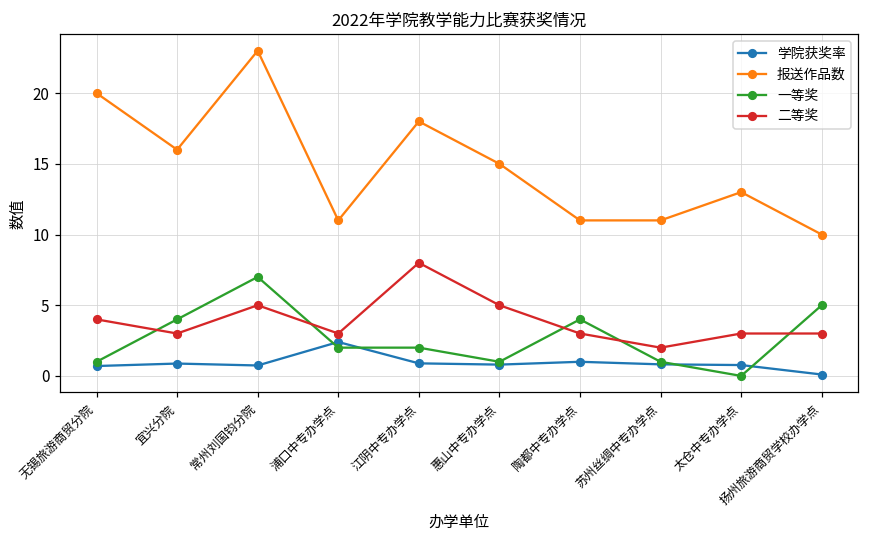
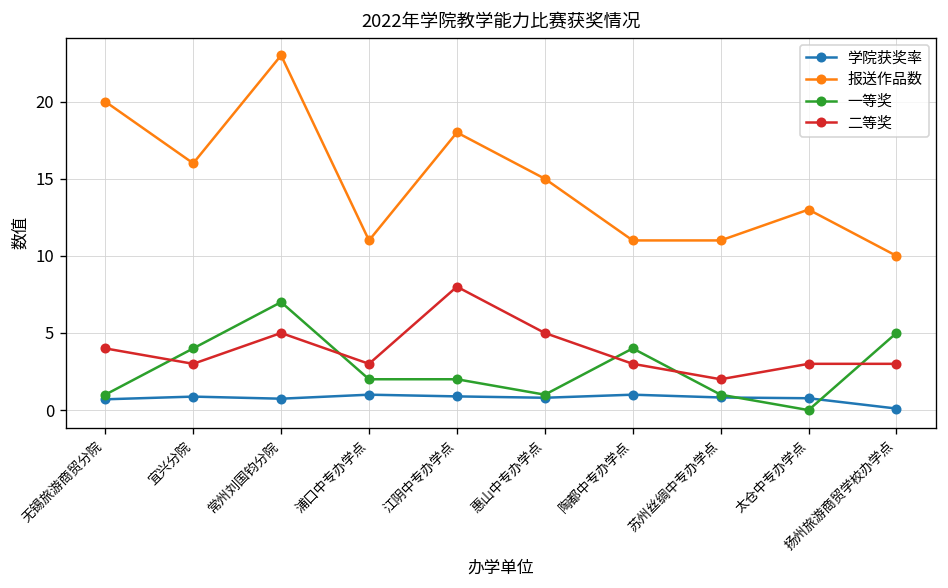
学院获奖率, 浦口中专办学点: 2.4 -> 1.0
